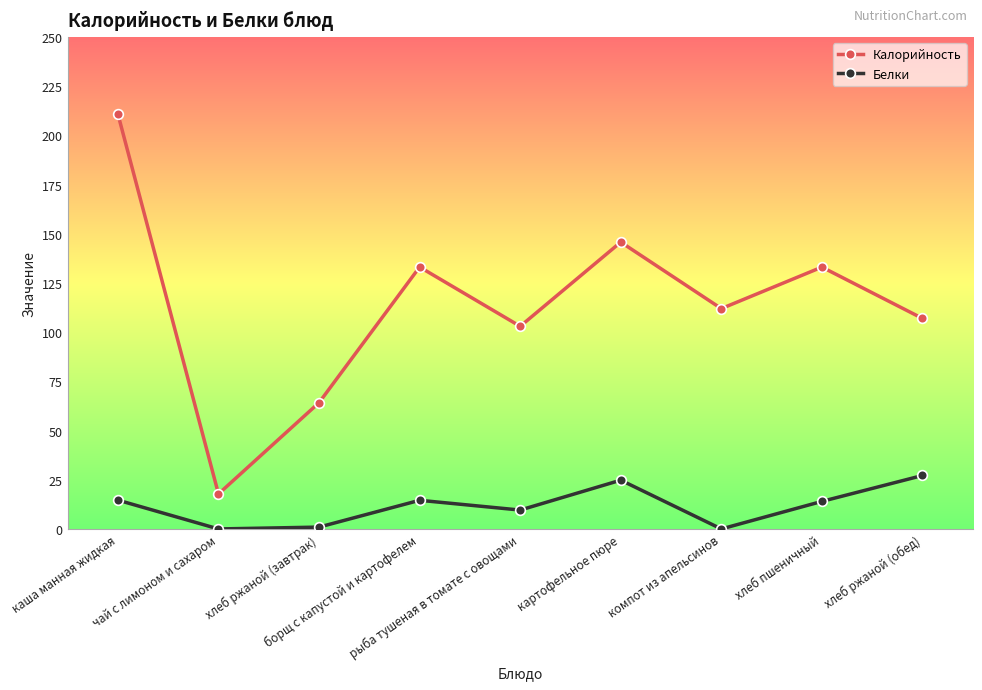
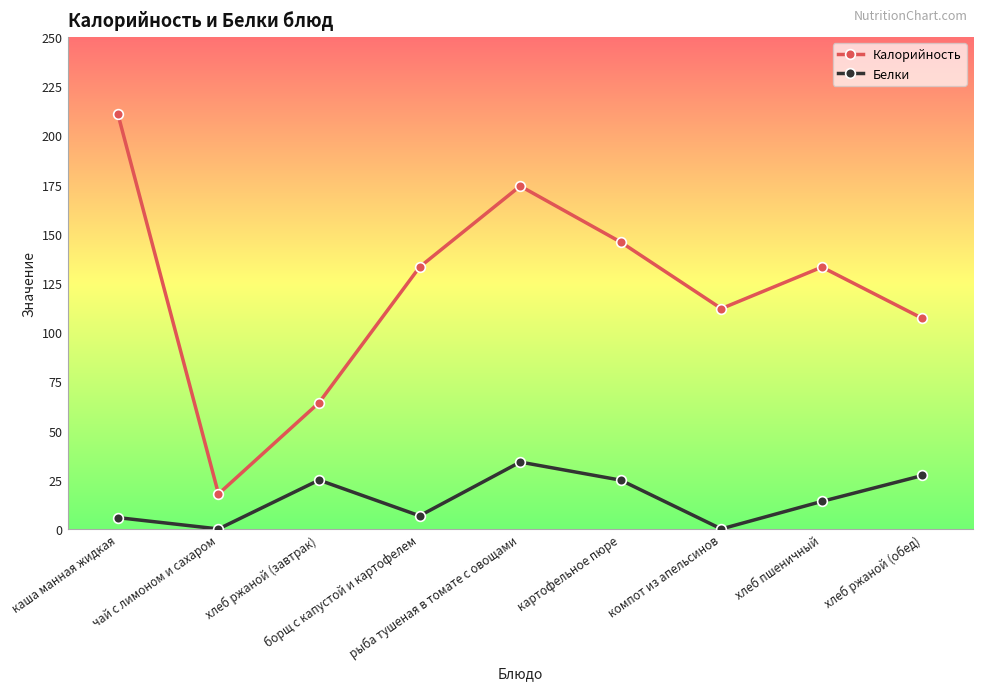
Белки, каша манная жидкая: 15 -> 6
Белки, хлеб ржаной (завтрак): 1 -> 25
Белки, борщ с капустой и картофелем: 15 -> 7
Калорийность, рыба тушеная в томате с овощами: 103 -> 174
Белки, рыба тушеная в томате с овощами: 10 -> 34
